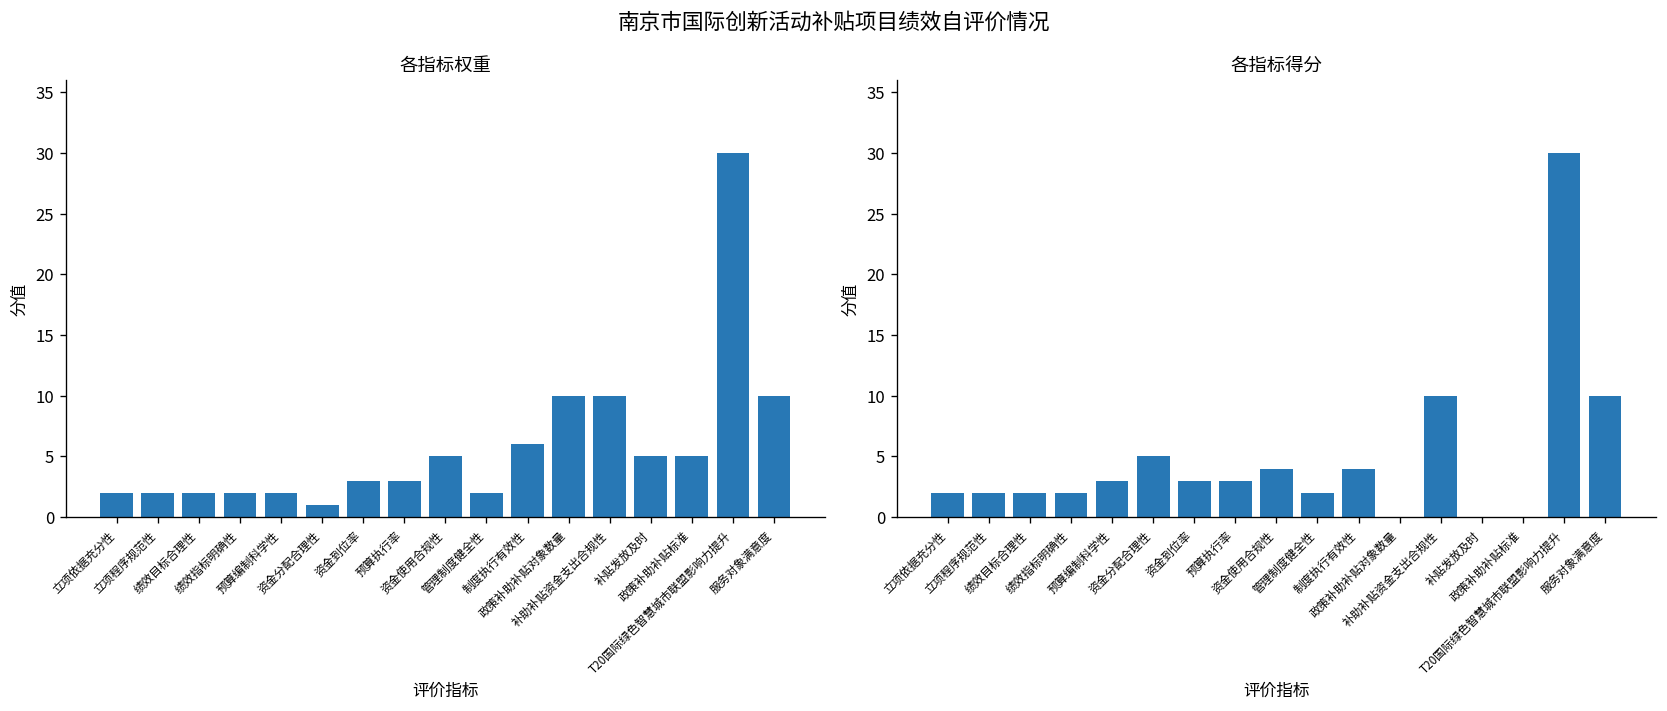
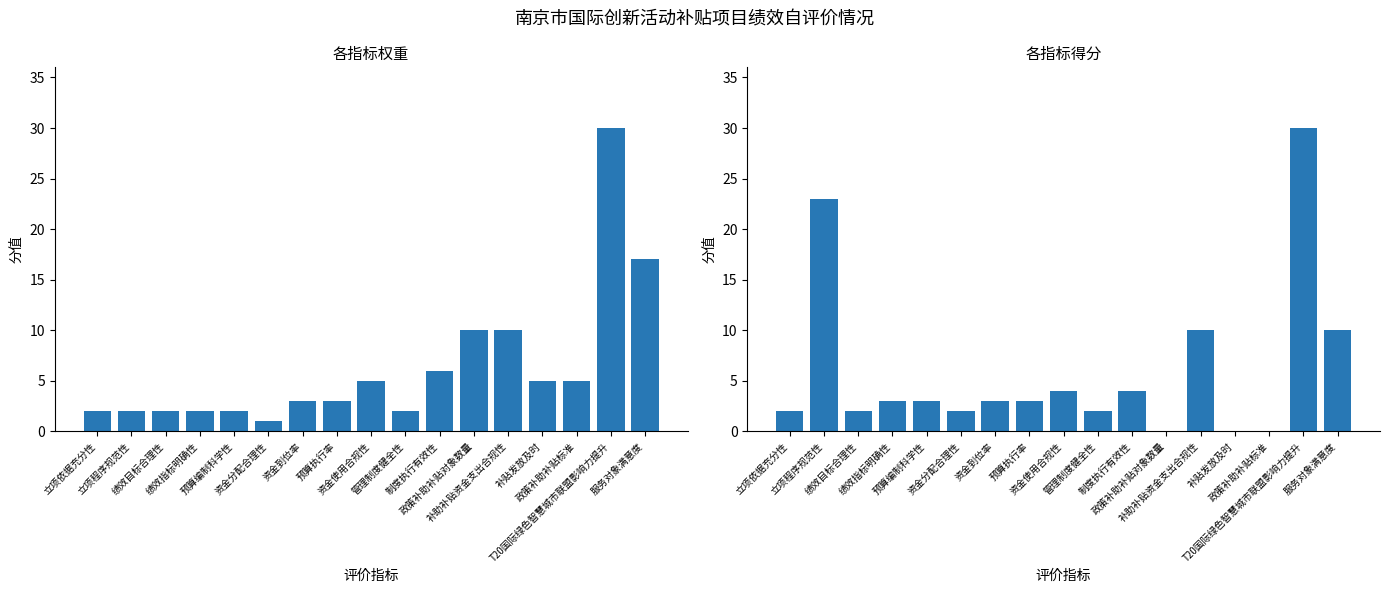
各指标权重, 服务对象满意度: 10 -> 17
各指标得分, 立项程序规范性: 2 -> 23
各指标得分, 绩效指标明确性: 2 -> 3
各指标得分, 资金分配合理性: 5 -> 2
